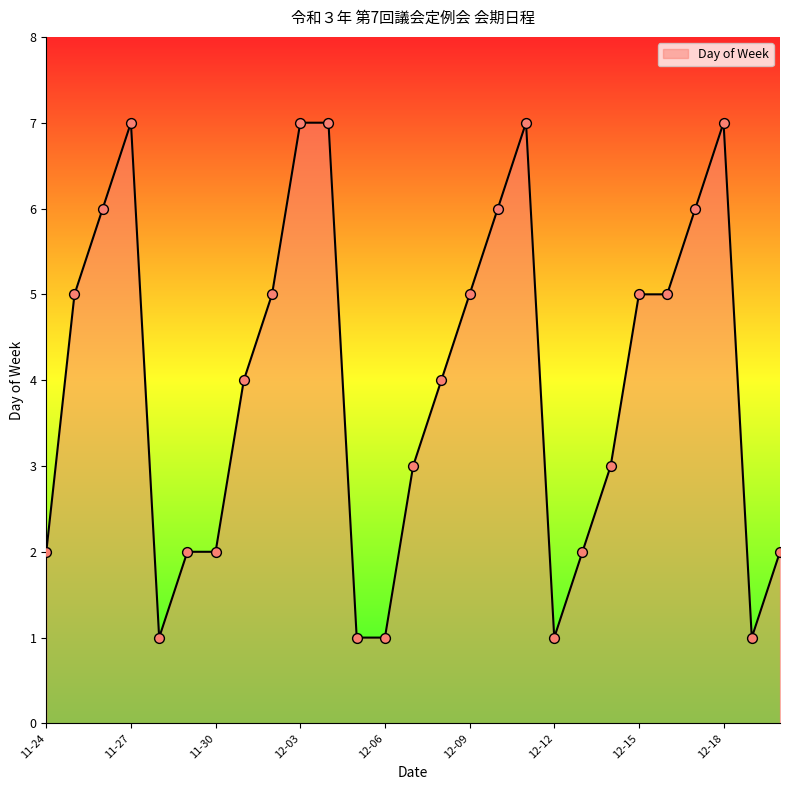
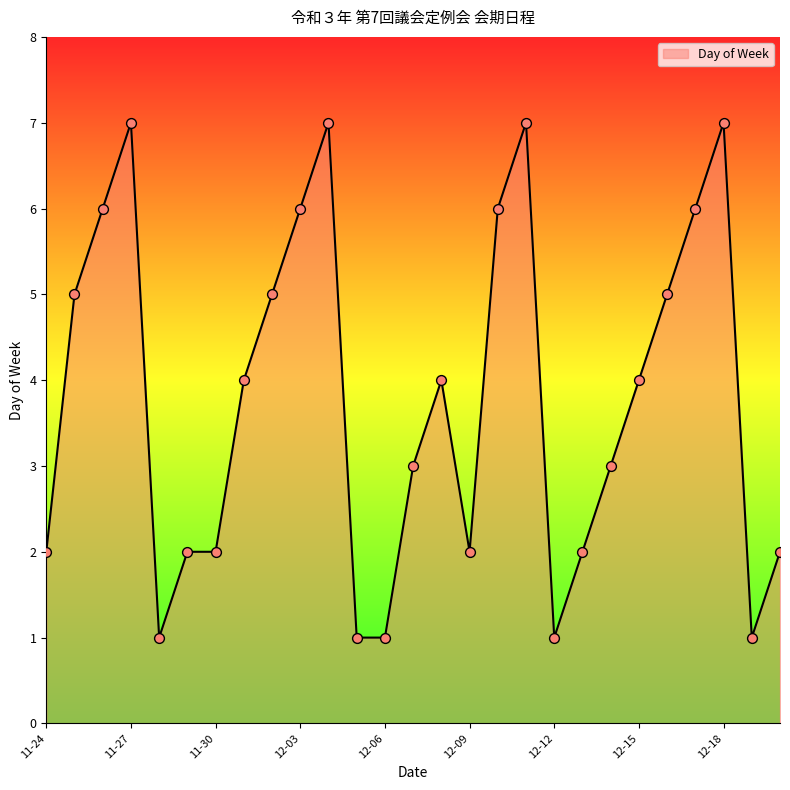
12-03: 7 -> 6
12-09: 5 -> 2
12-15: 5 -> 4
